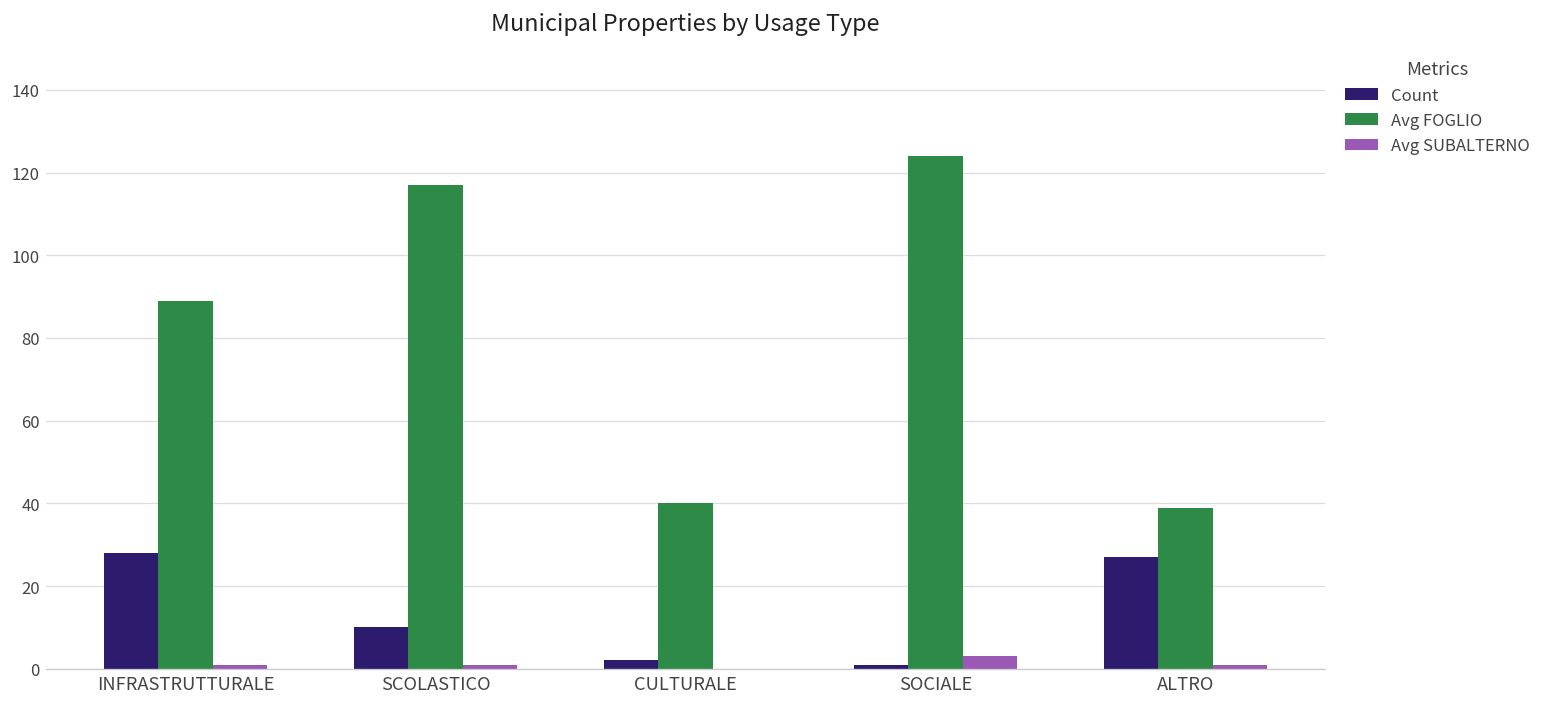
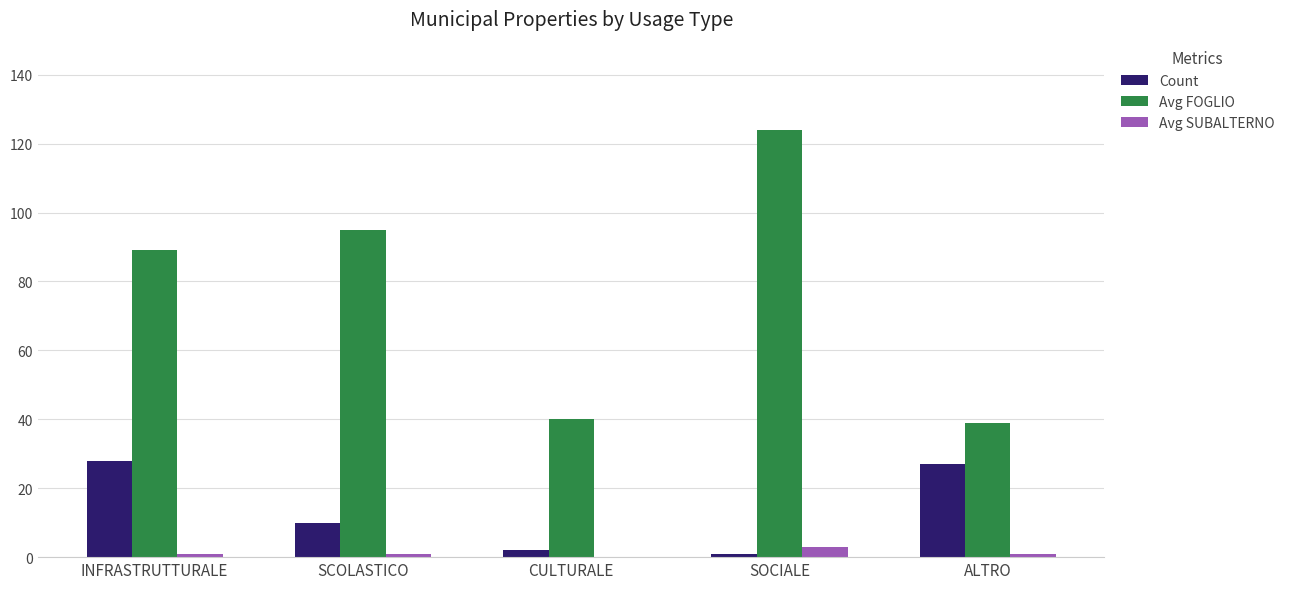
Avg FOGLIO, SCOLASTICO: 117 -> 95
